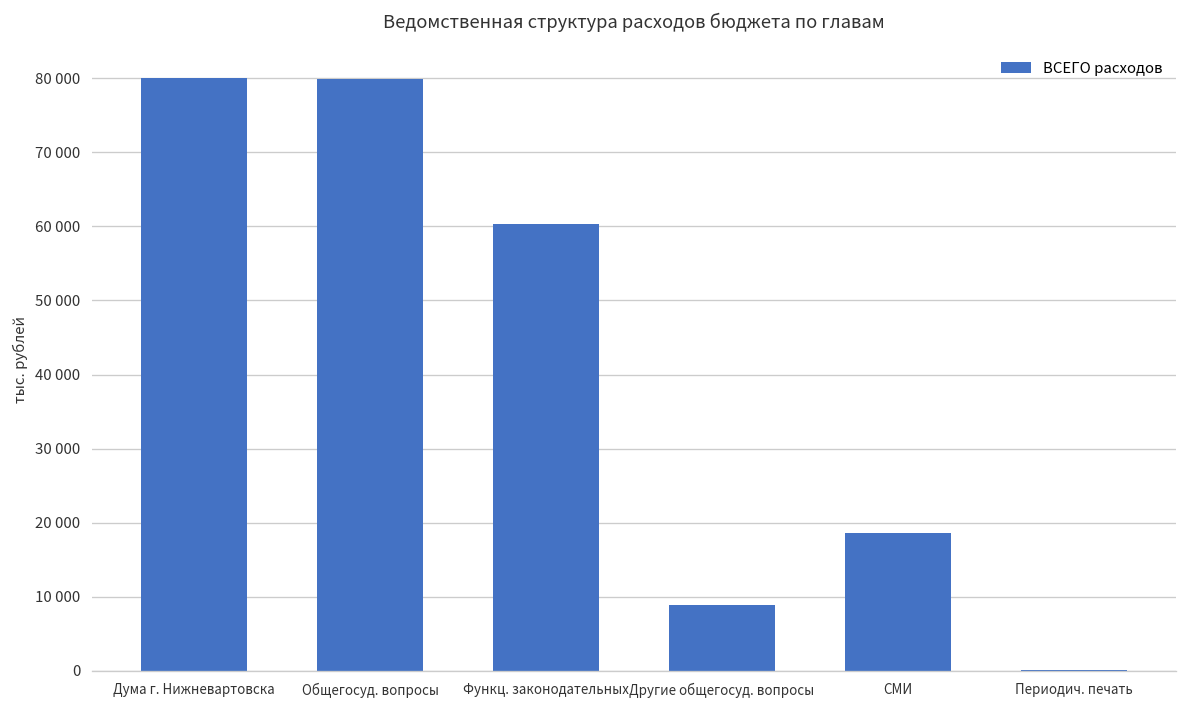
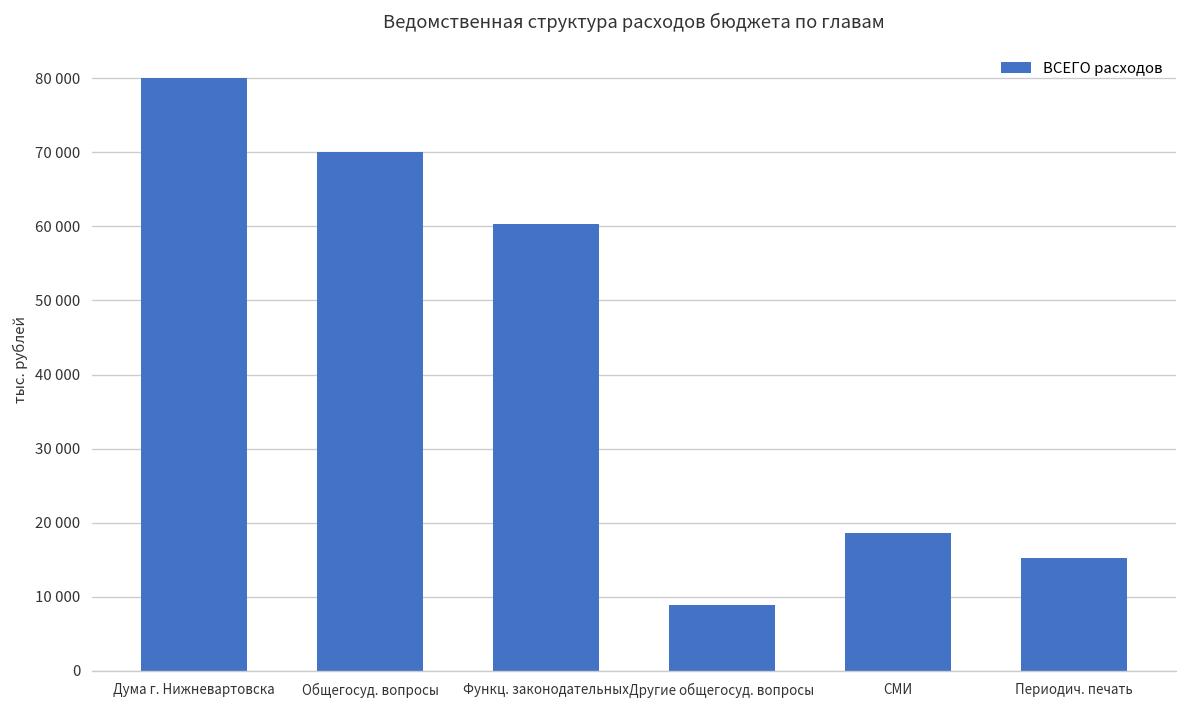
Общегосуд. вопросы: 80000 -> 70000
Периодич. печать: 0 -> 15000
